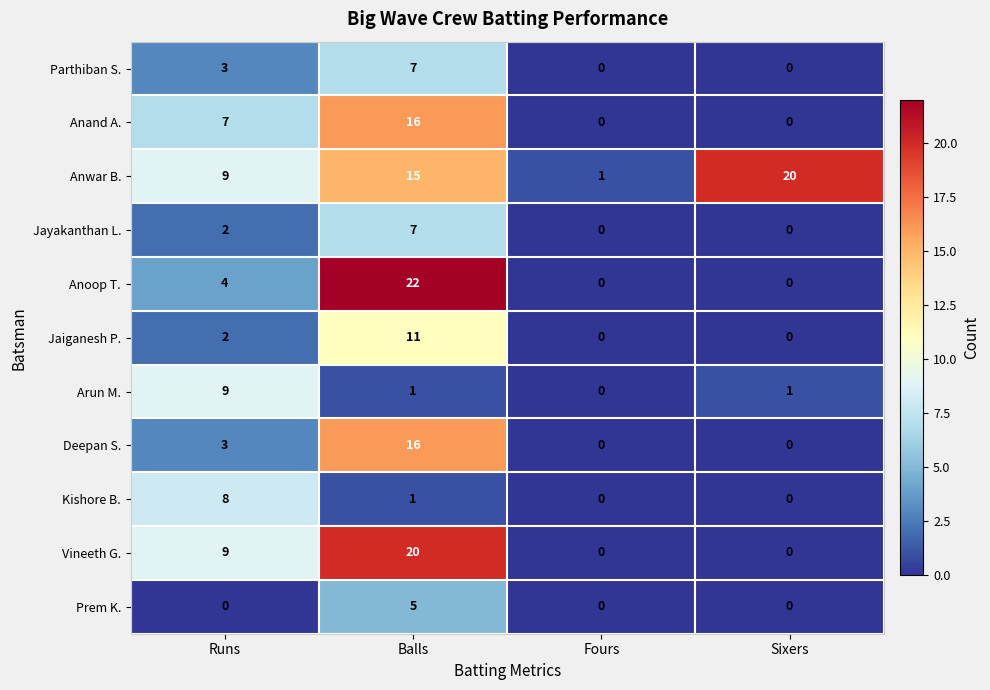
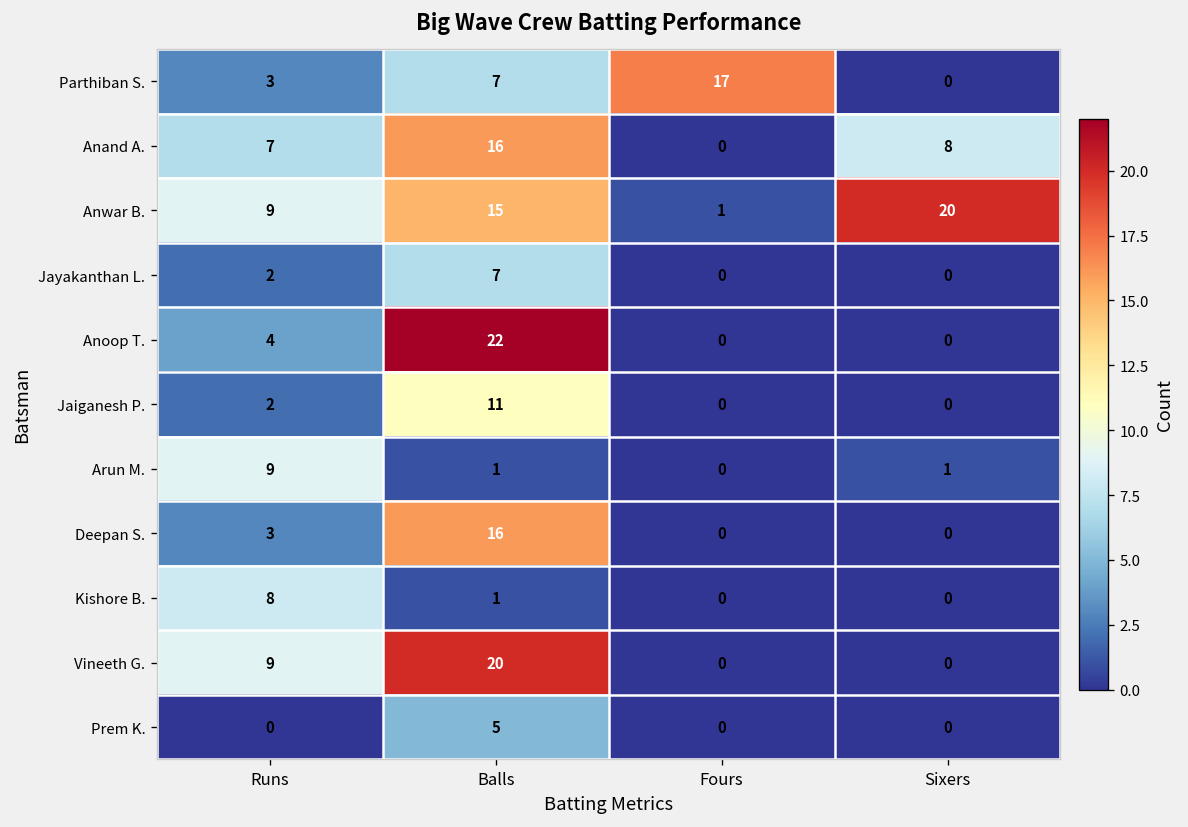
Parthiban S., Fours: 0 -> 17
Anand A., Sixers: 0 -> 8
